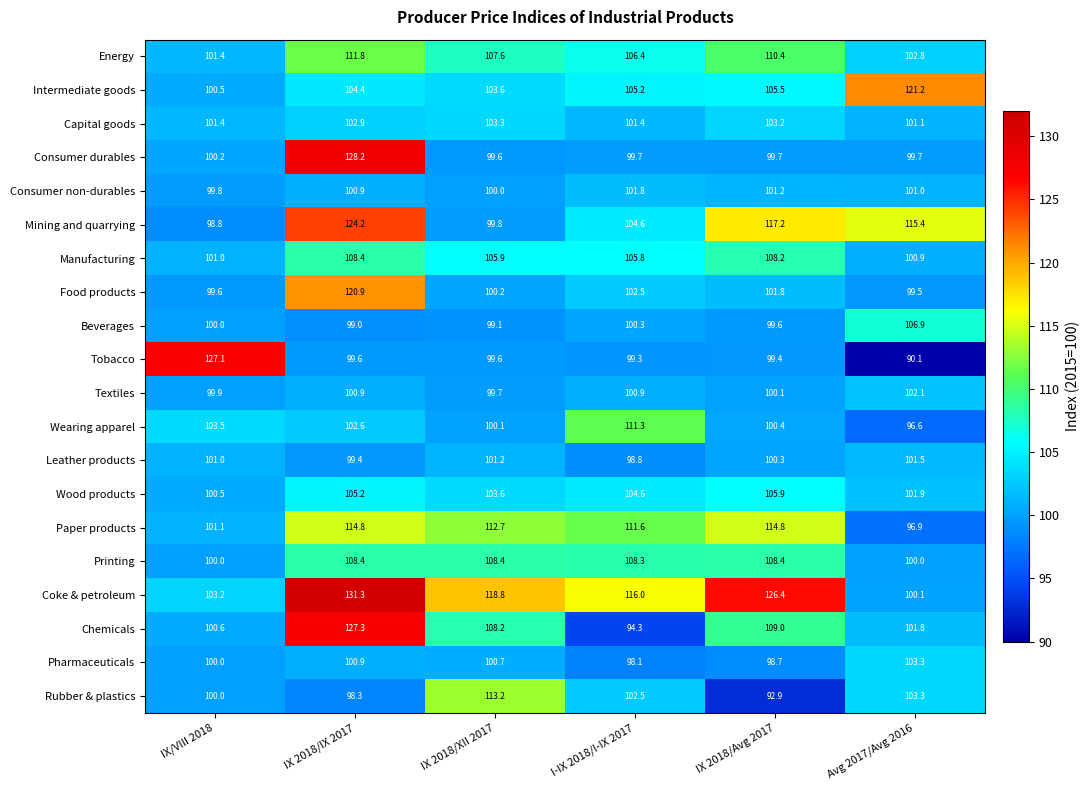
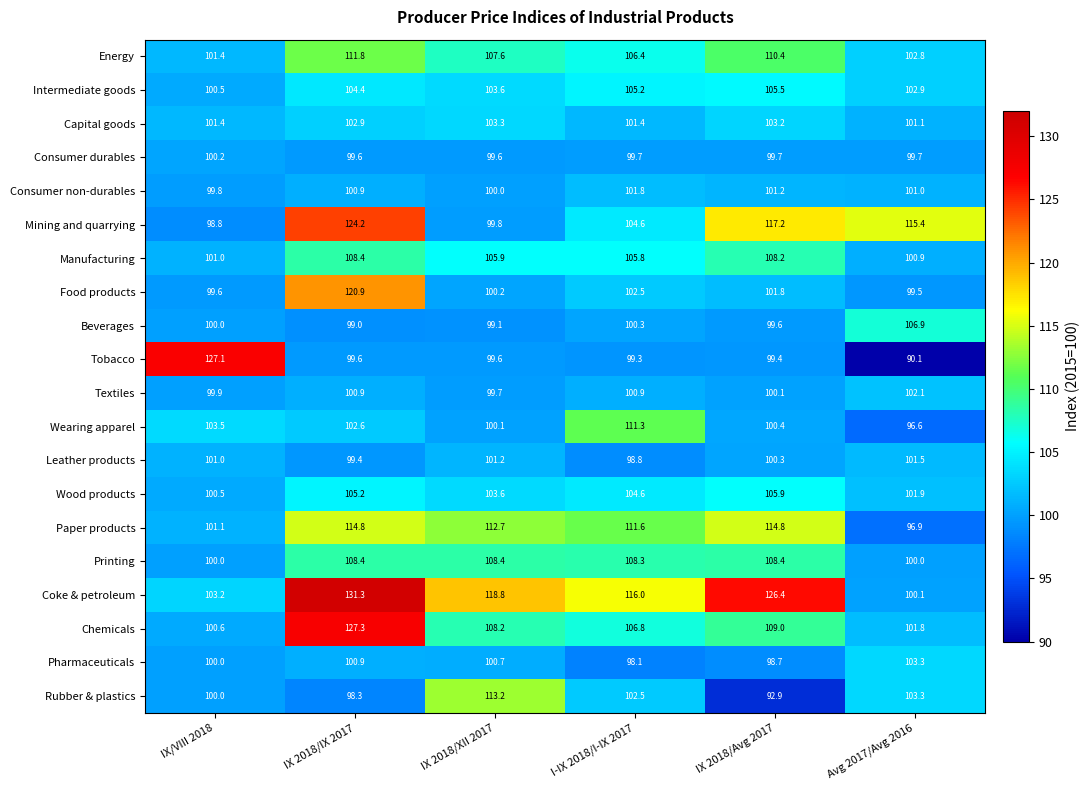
Intermediate goods, Avg 2017/Avg 2016: 121.2 -> 102.9
Consumer durables, IX 2018/IX 2017: 128.2 -> 99.6
Chemicals, I-IX 2018/I-IX 2017: 94.3 -> 106.8
